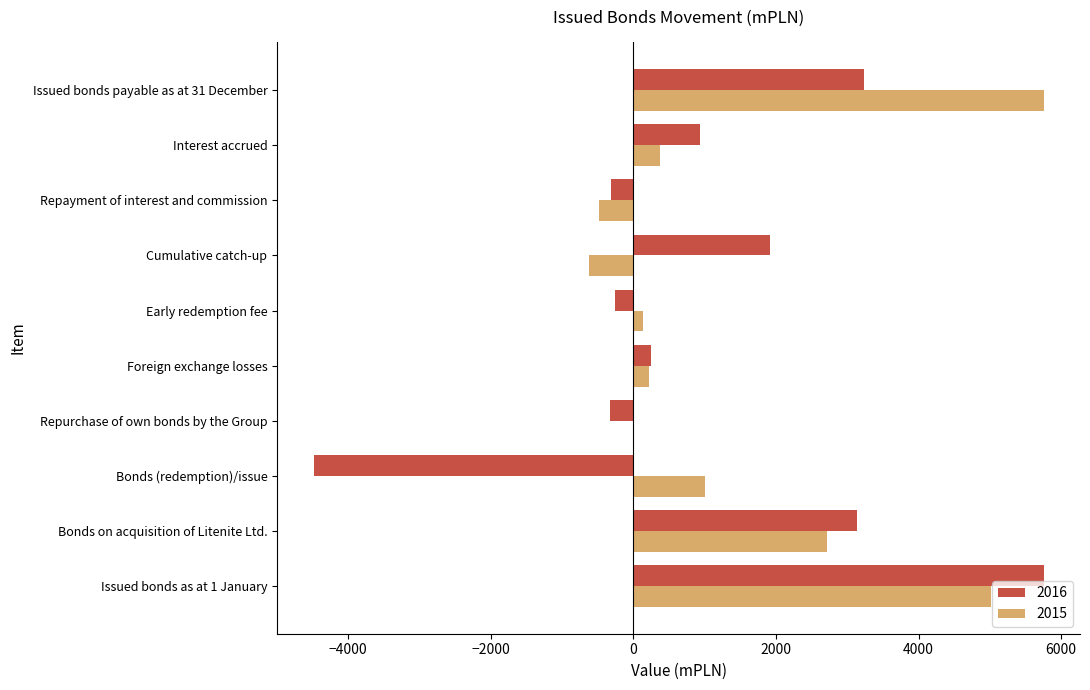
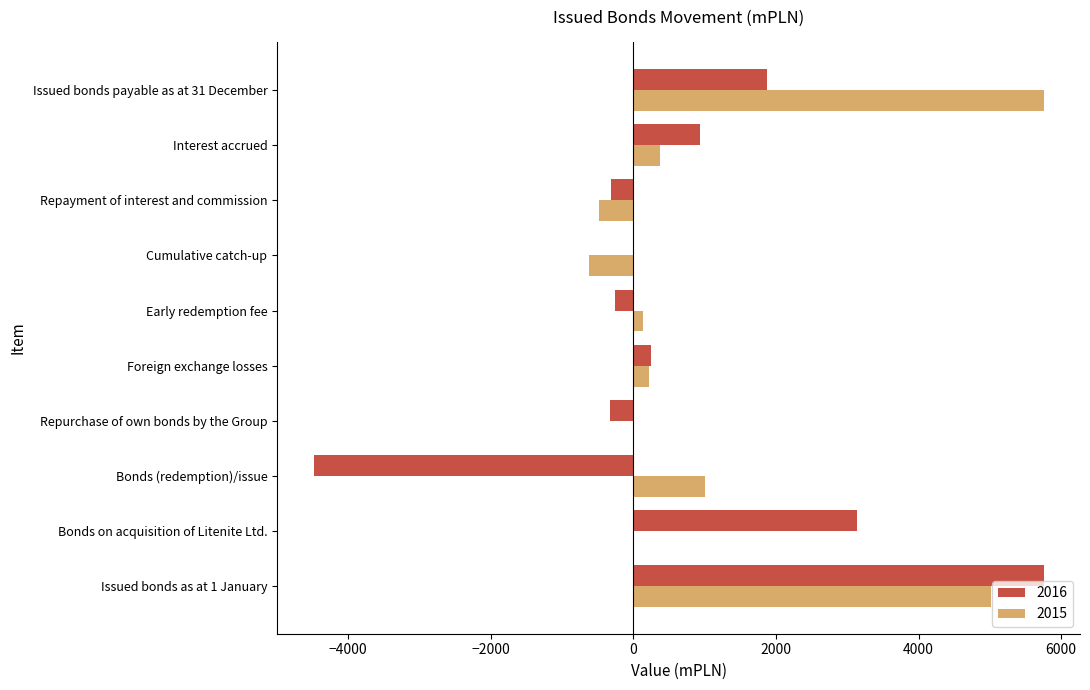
2016, Issued bonds payable as at 31 December: 3200 -> 1900
2016, Cumulative catch-up: 1900 -> 0
2015, Bonds on acquisition of Litenite Ltd.: 2700 -> 0
